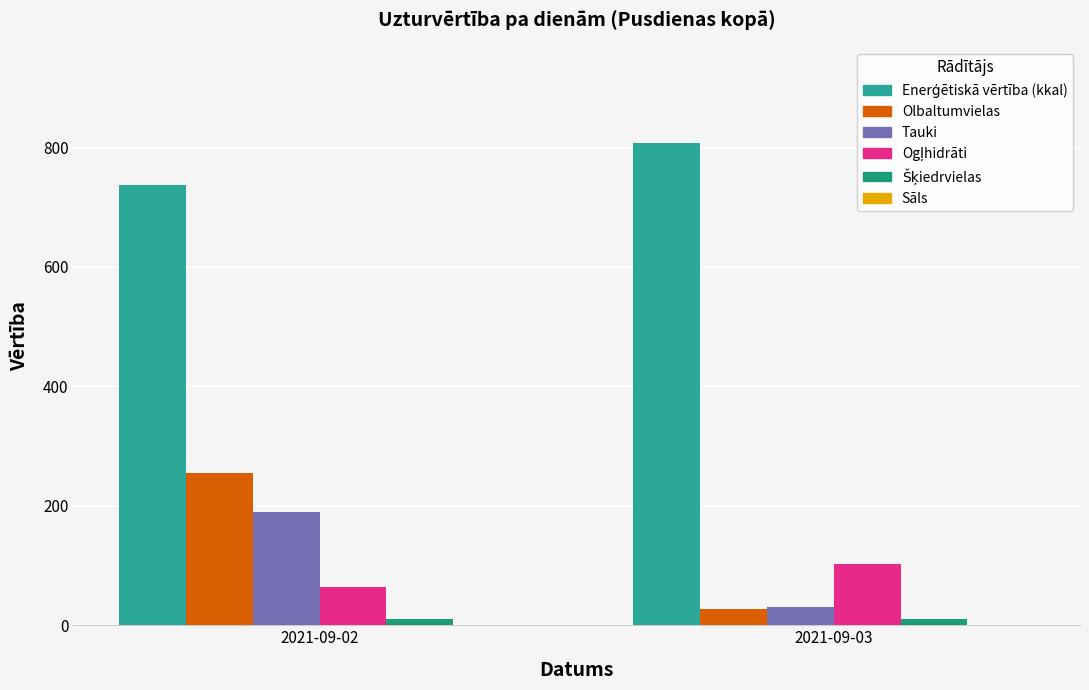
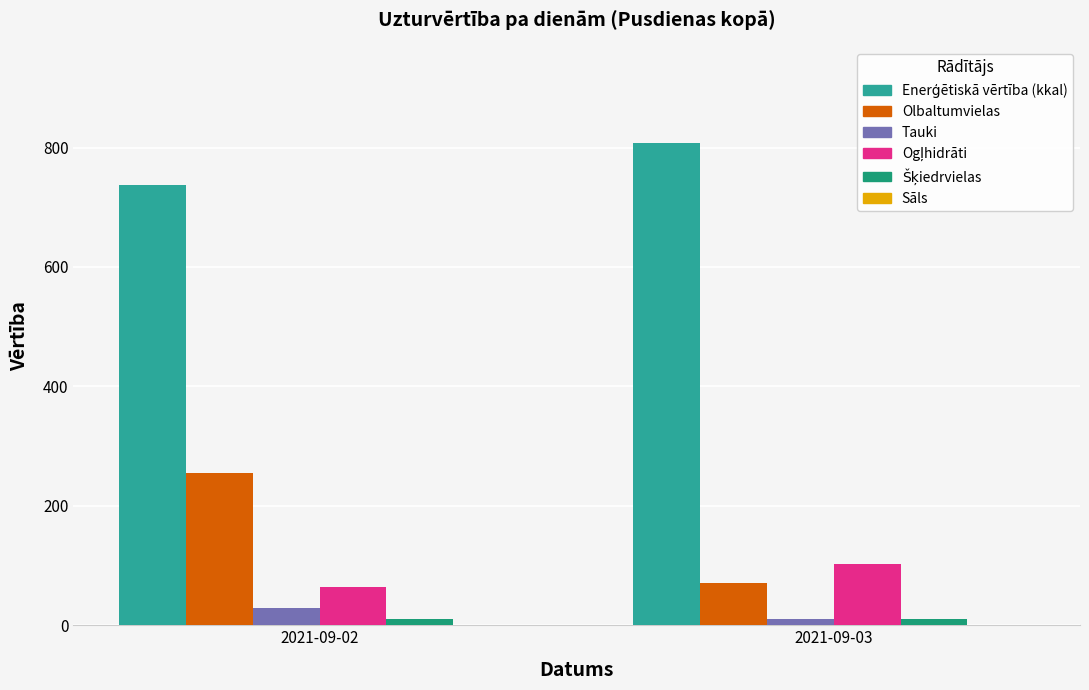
Tauki, 2021-09-02: 190 -> 30
Olbaltumvielas, 2021-09-03: 30 -> 70
Tauki, 2021-09-03: 30 -> 10
